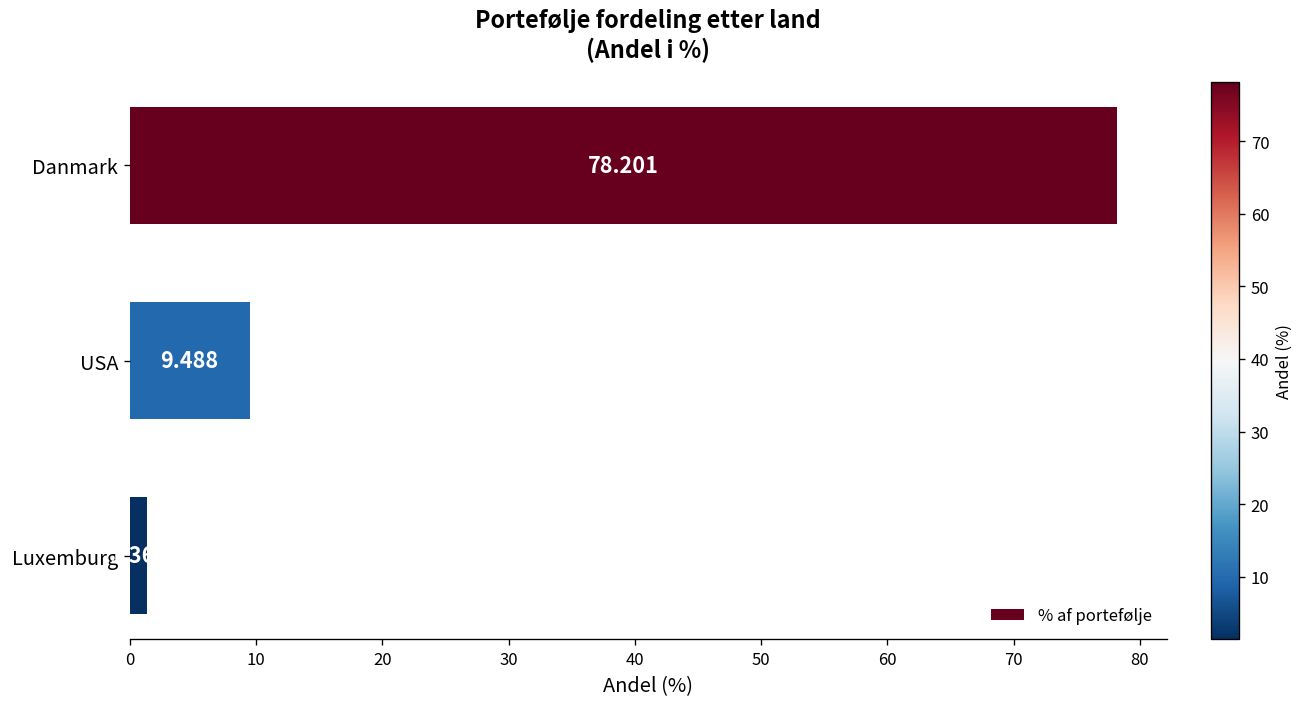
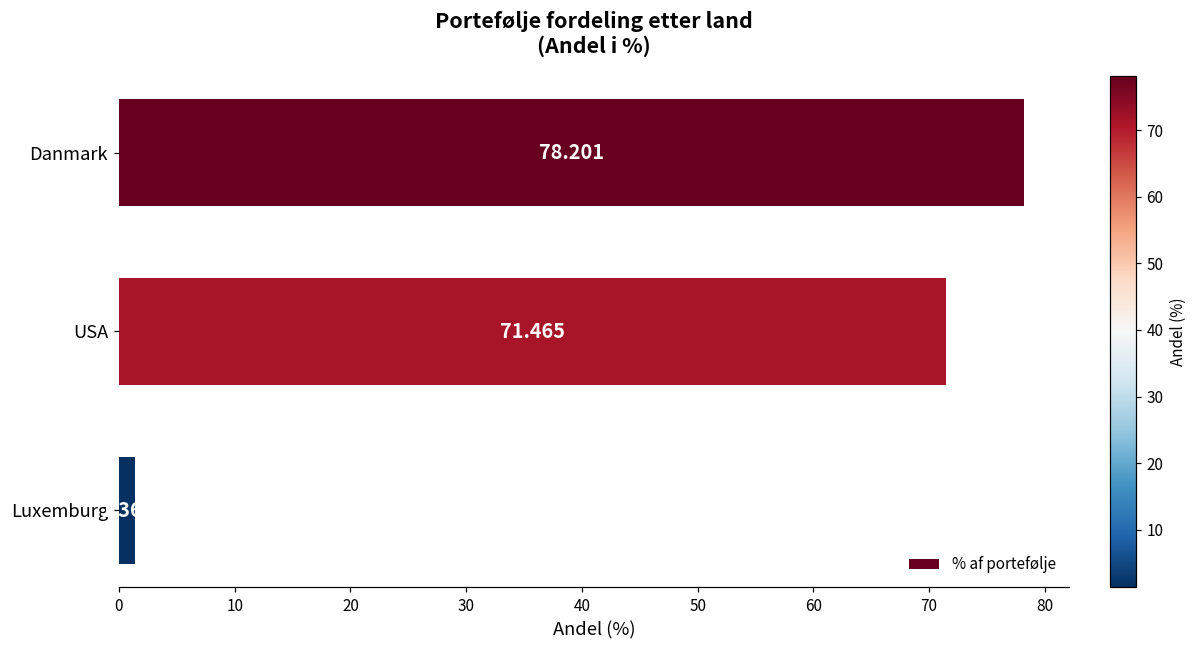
USA: 9.488 -> 71.465
